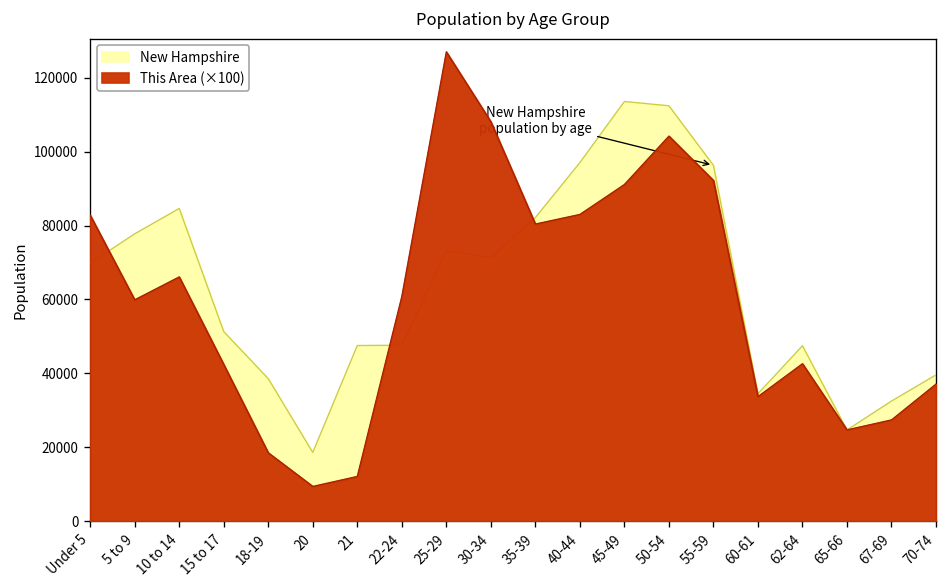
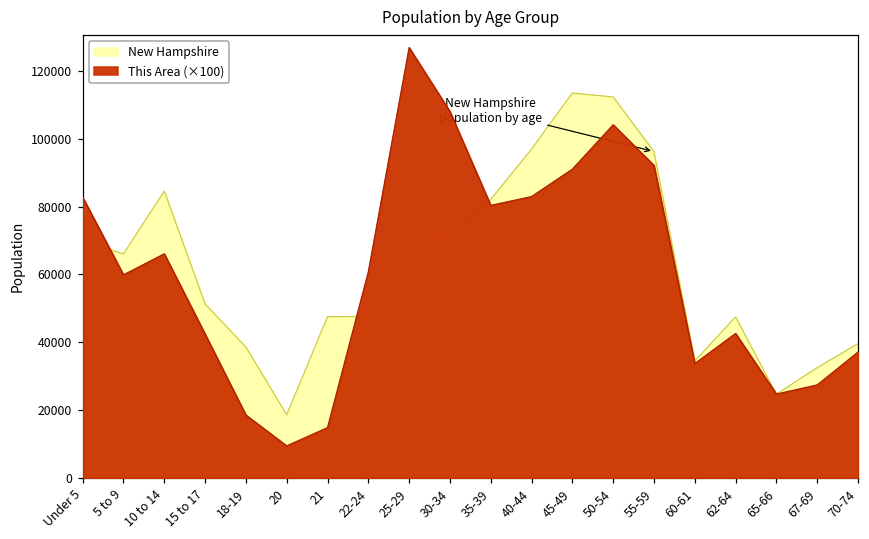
New Hampshire, 5 to 9: 78000 -> 66000
This Area (×100), 21: 12000 -> 15000
